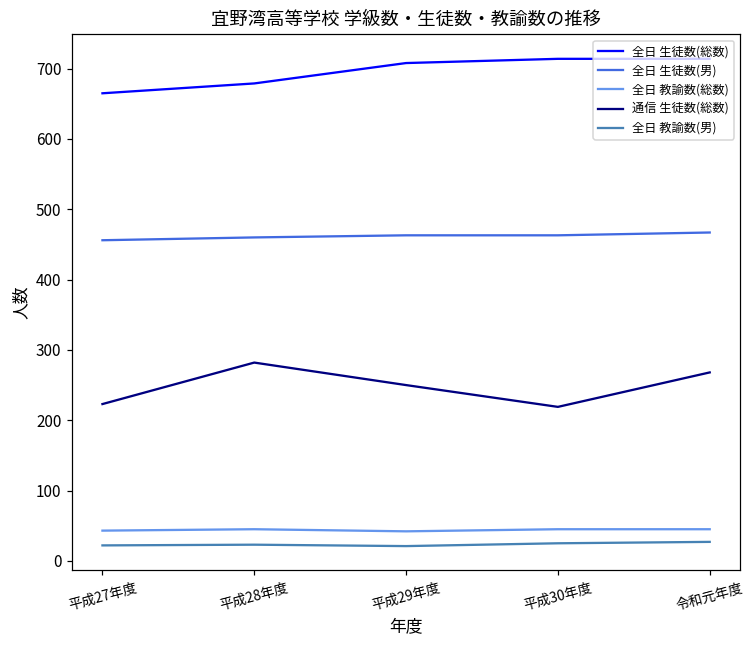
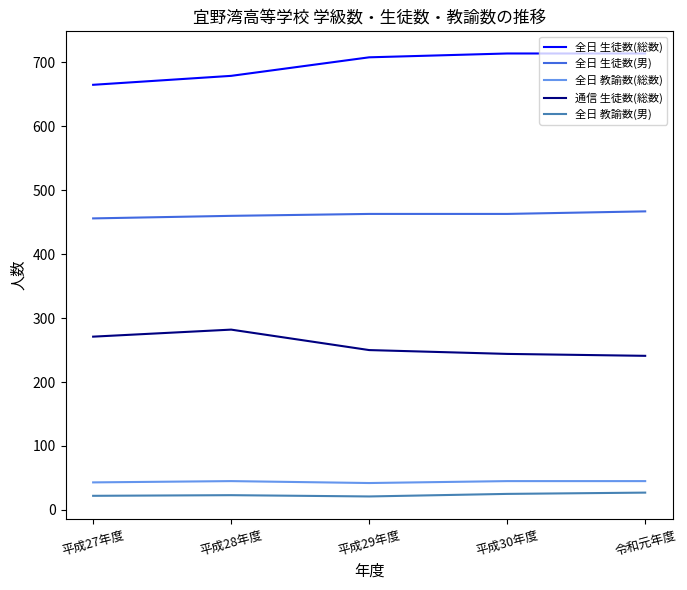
通信 生徒数(総数), 平成27年度: 220 -> 270
通信 生徒数(総数), 平成30年度: 220 -> 240
通信 生徒数(総数), 令和元年度: 270 -> 240
